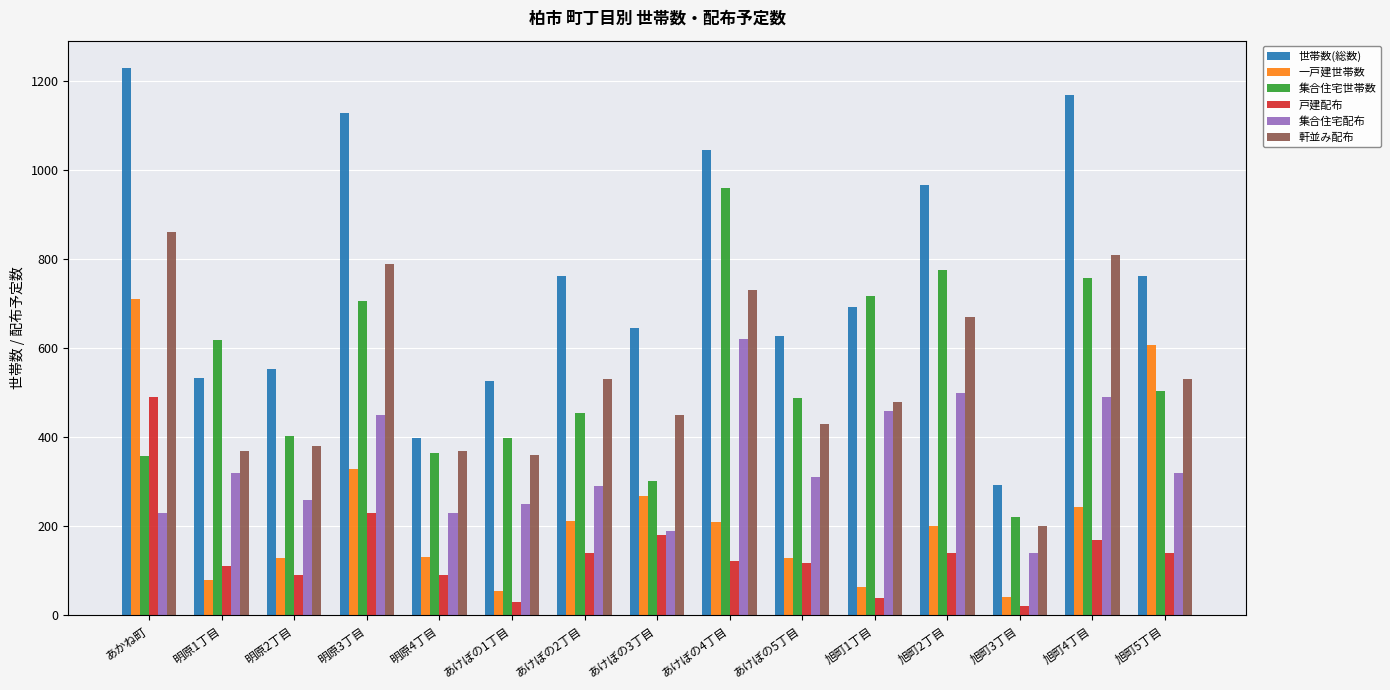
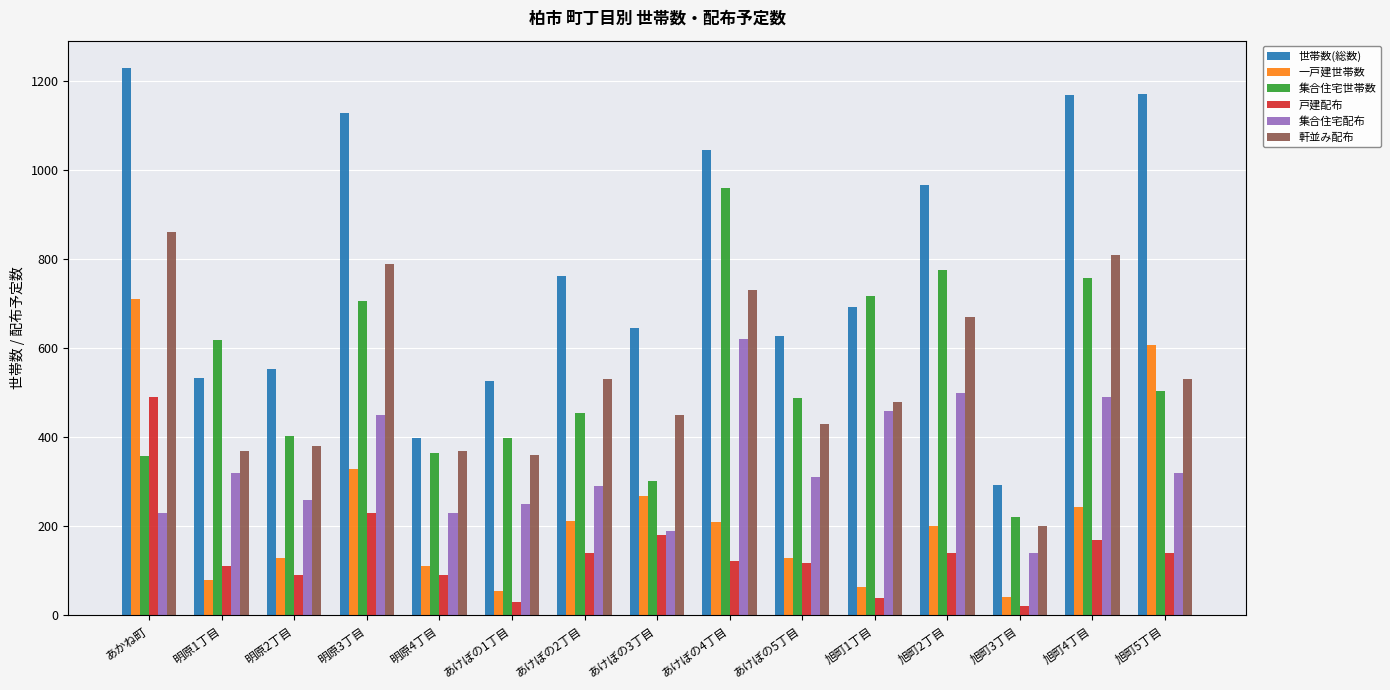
一戸建世帯数, 明原4丁目: 130 -> 110
世帯数(総数), 旭町5丁目: 760 -> 1170
